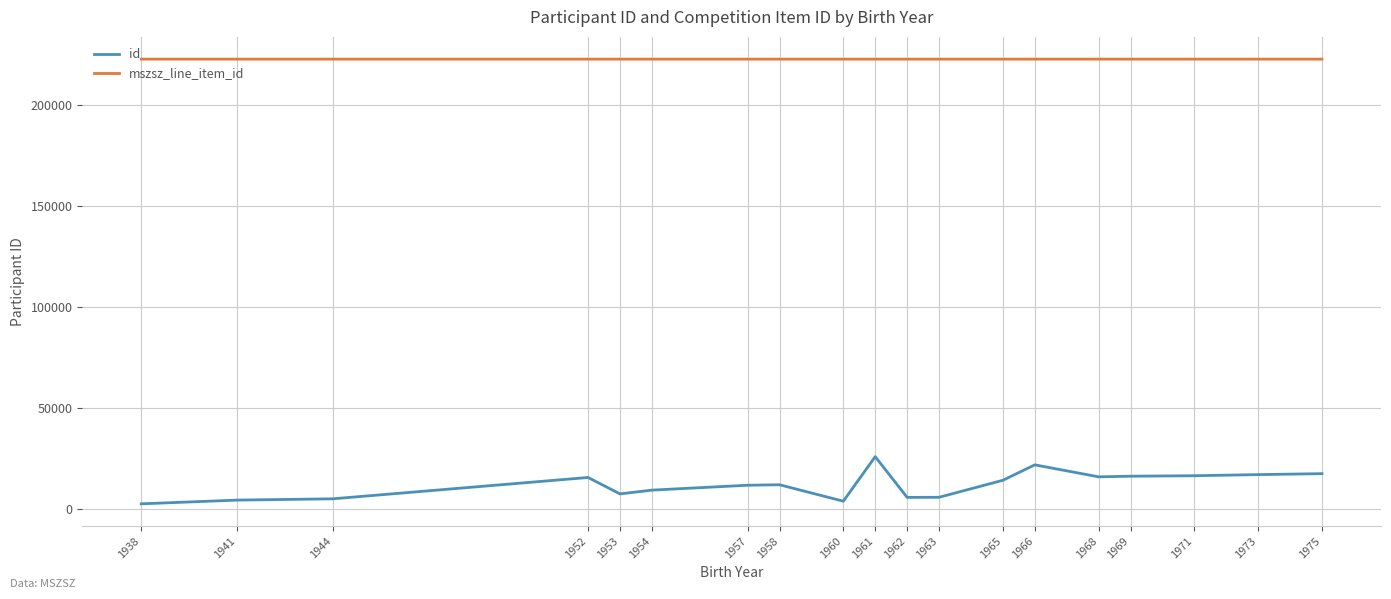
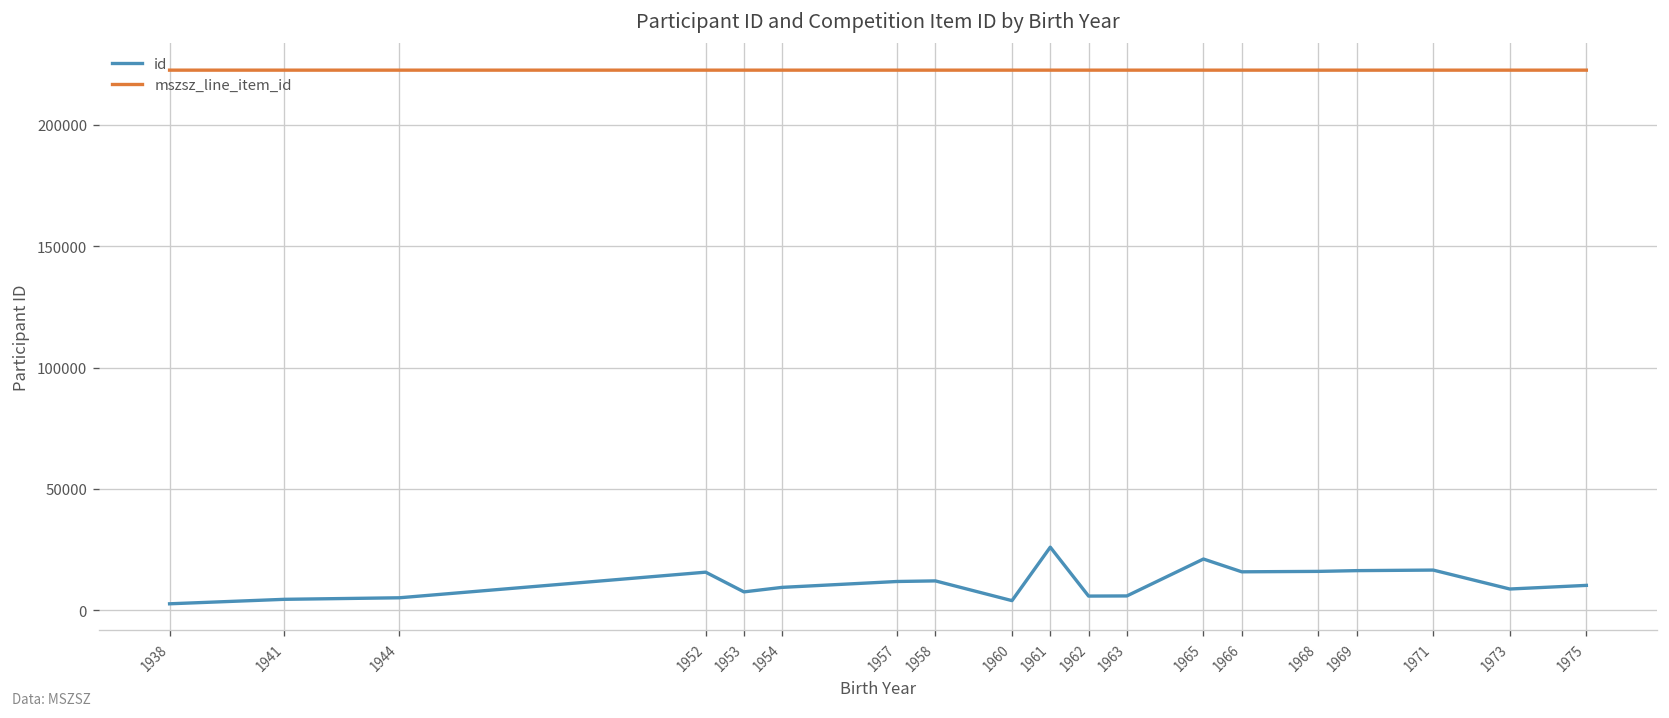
id, 1965: 14000 -> 21000
id, 1966: 22000 -> 16000
id, 1973: 17000 -> 9000
id, 1975: 18000 -> 10000
